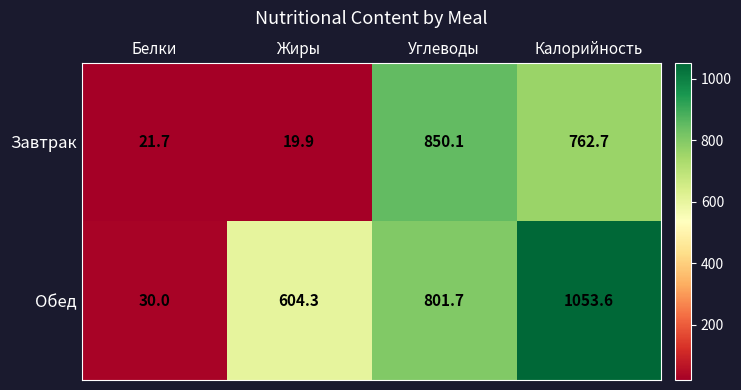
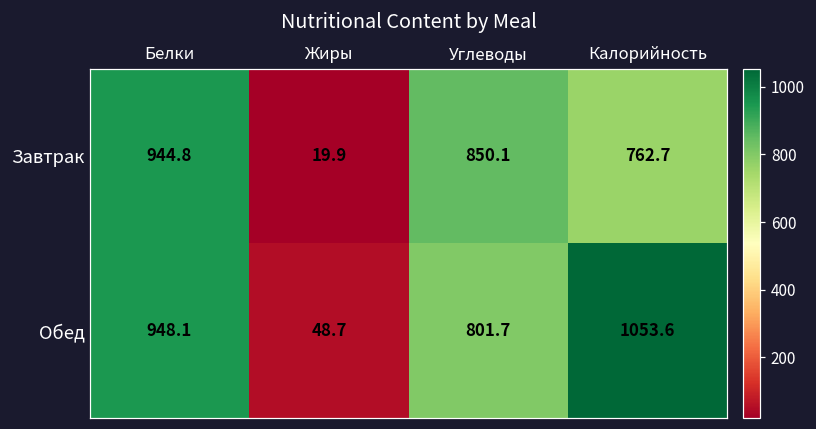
Завтрак, Белки: 21.7 -> 944.8
Обед, Белки: 30.0 -> 948.1
Обед, Жиры: 604.3 -> 48.7
